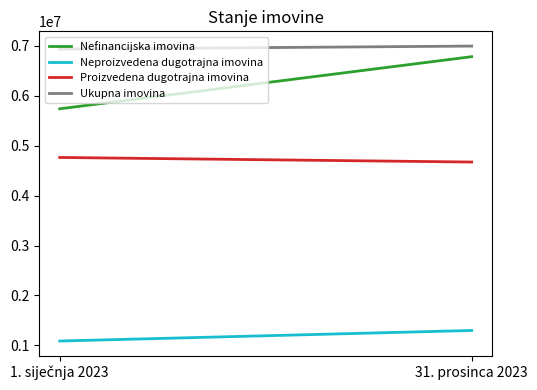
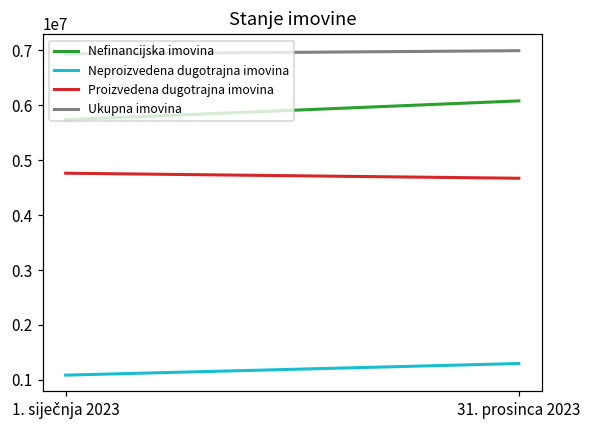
Nefinancijska imovina, 31. prosinca 2023: 6800000 -> 6100000
